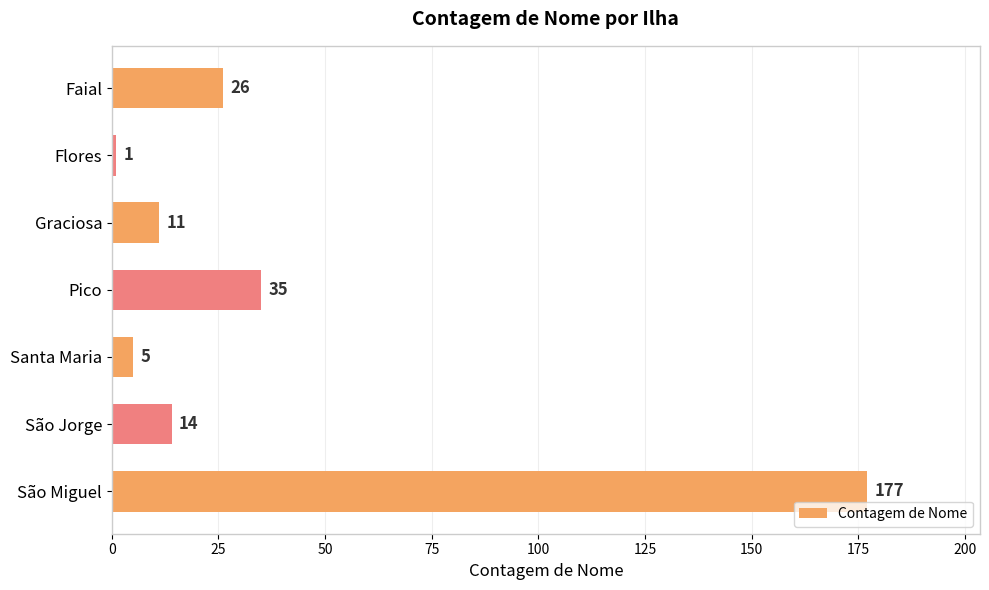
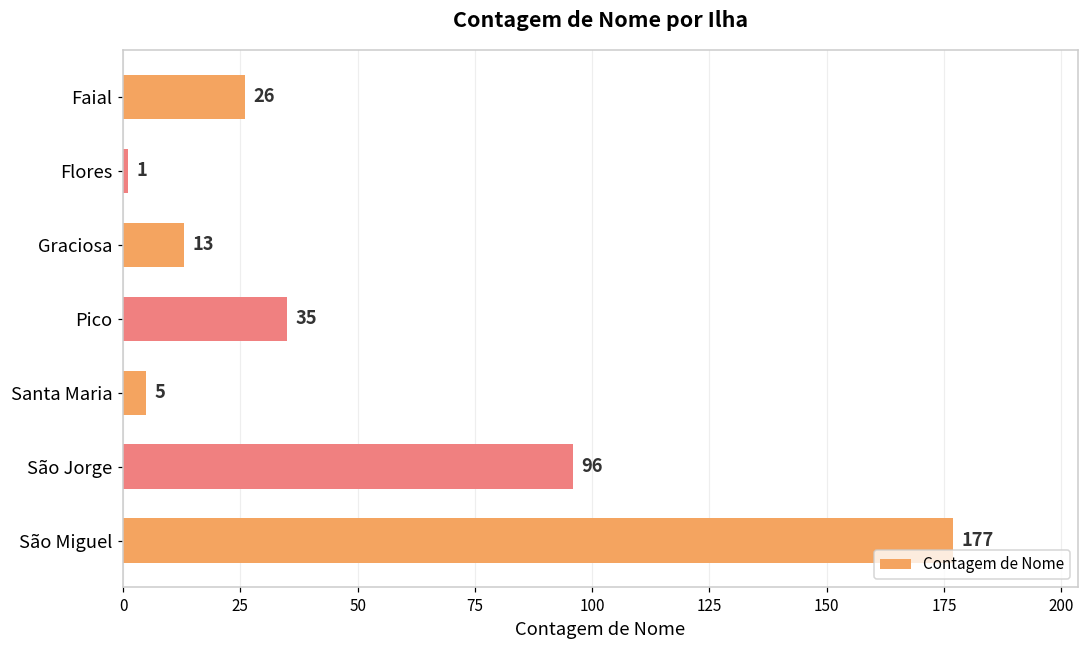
Graciosa: 11 -> 13
São Jorge: 14 -> 96
